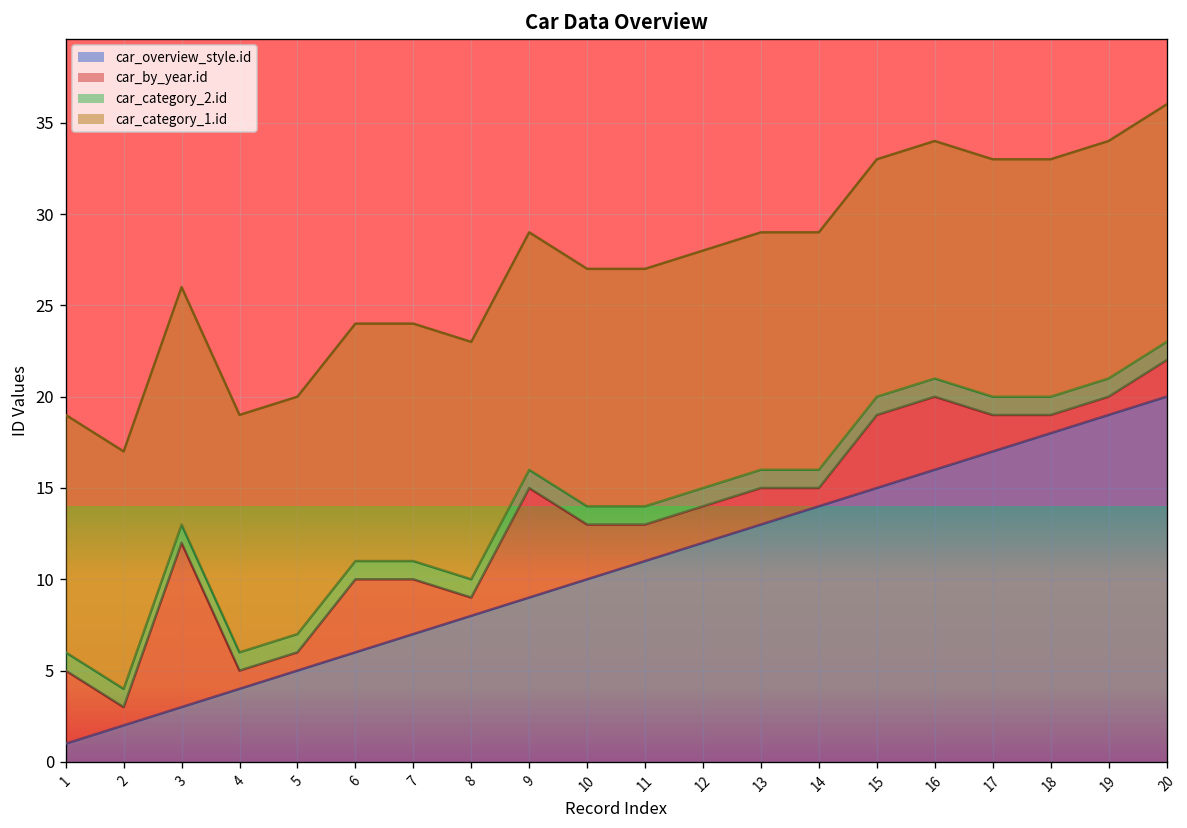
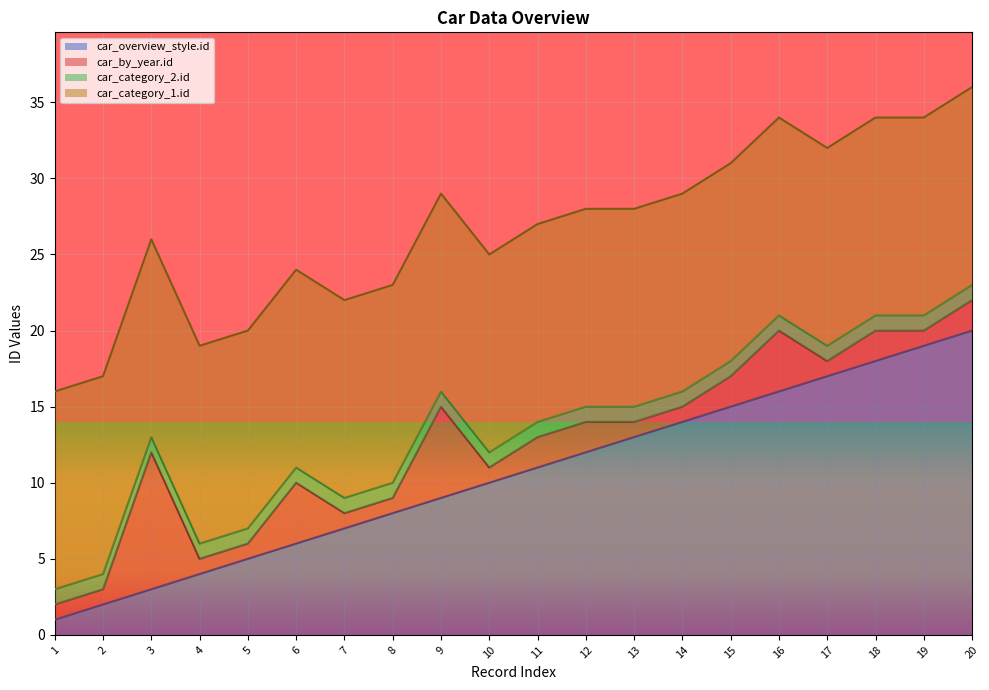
car_by_year.id, 1: 4 -> 1
car_by_year.id, 7: 3 -> 1
car_by_year.id, 10: 3 -> 1
car_by_year.id, 13: 2 -> 1
car_by_year.id, 15: 4 -> 2
car_by_year.id, 17: 2 -> 1
car_by_year.id, 18: 1 -> 2
